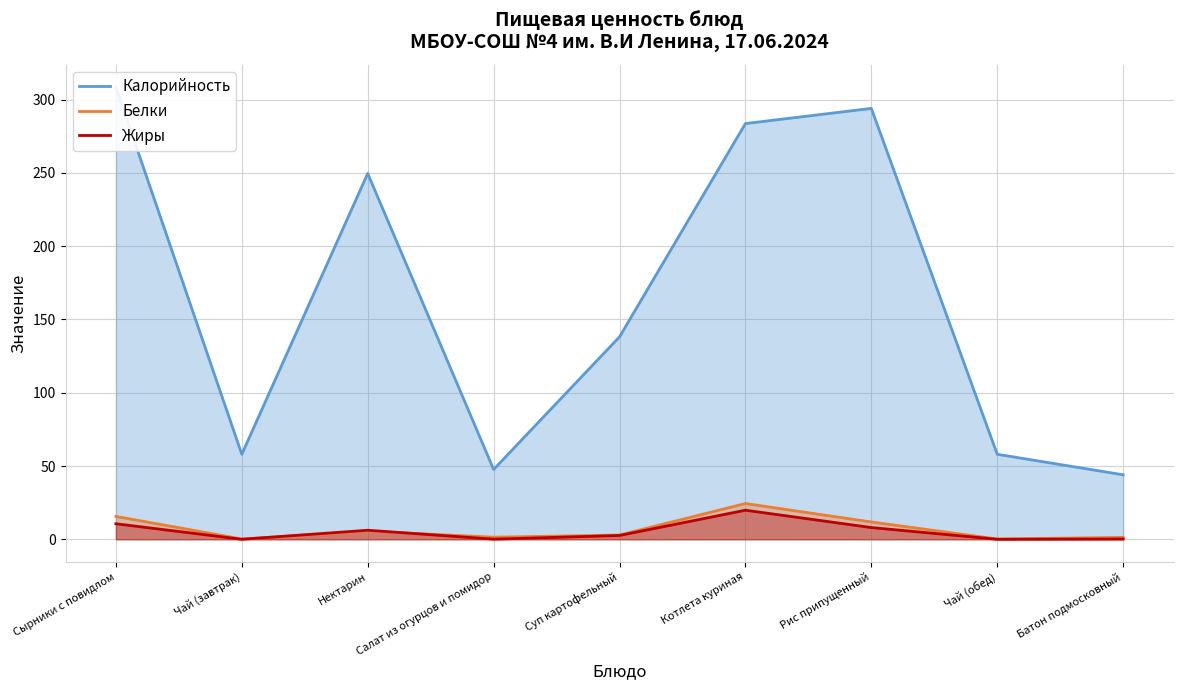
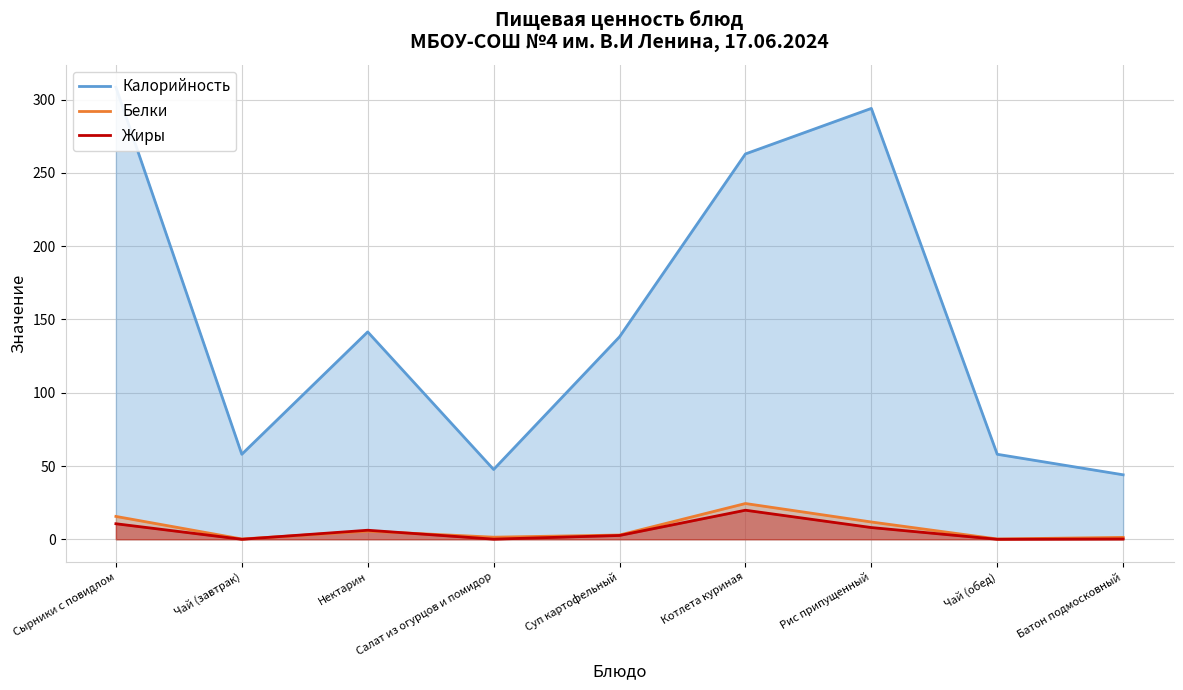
Калорийность, Нектарин: 250 -> 142
Калорийность, Котлета куриная: 284 -> 263
